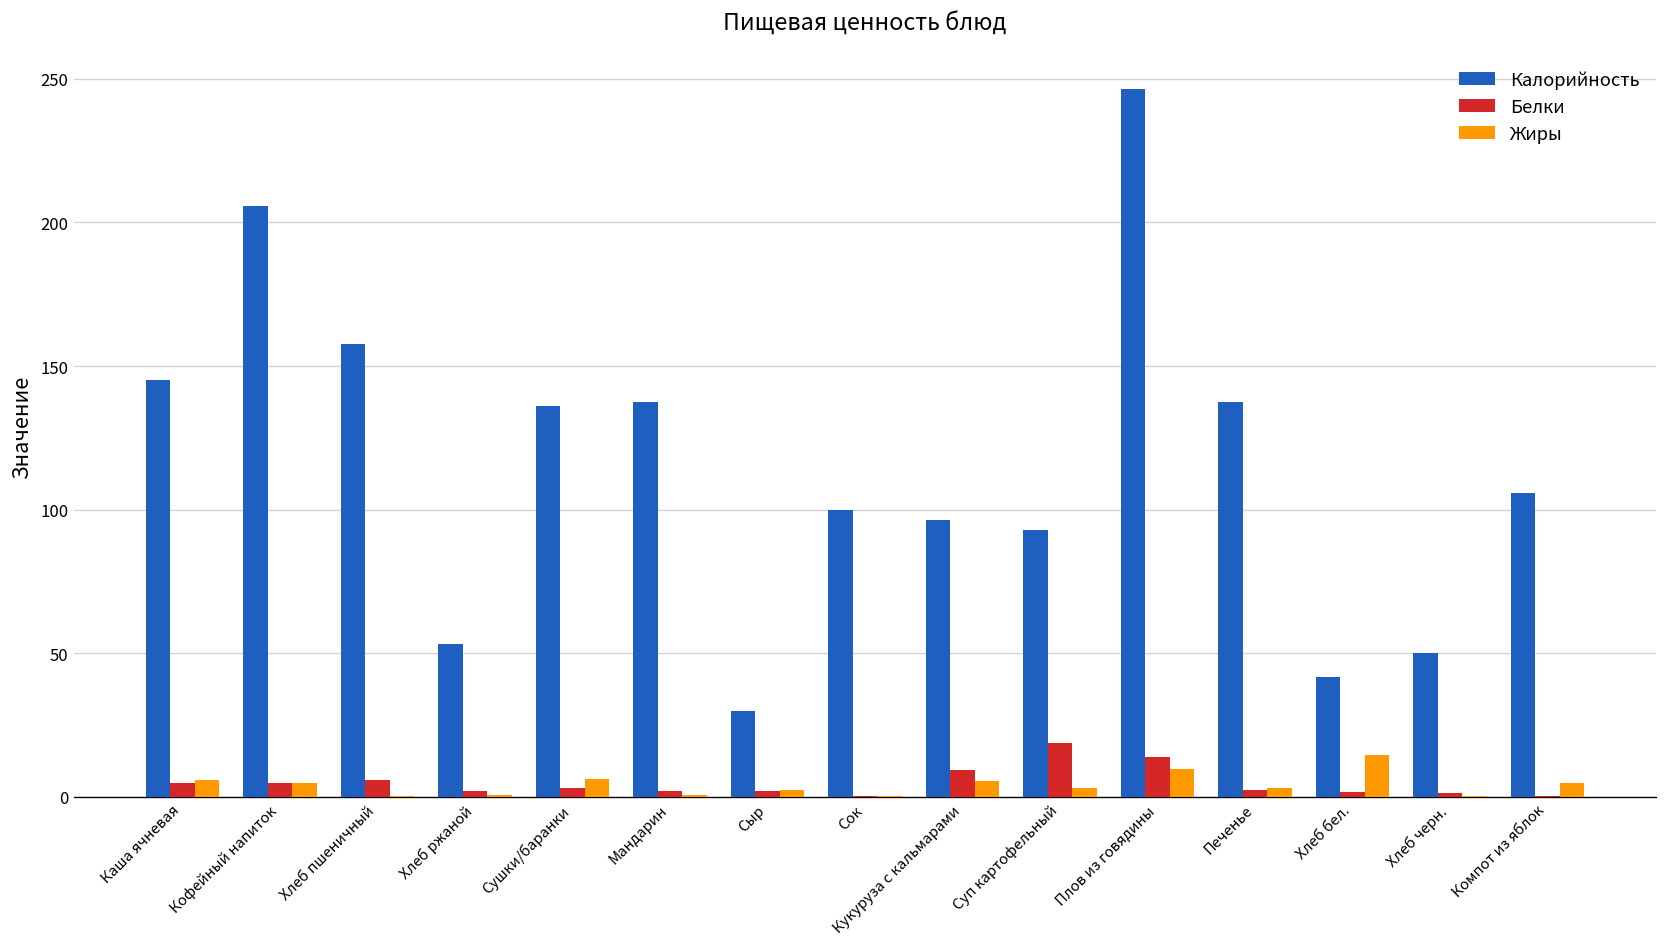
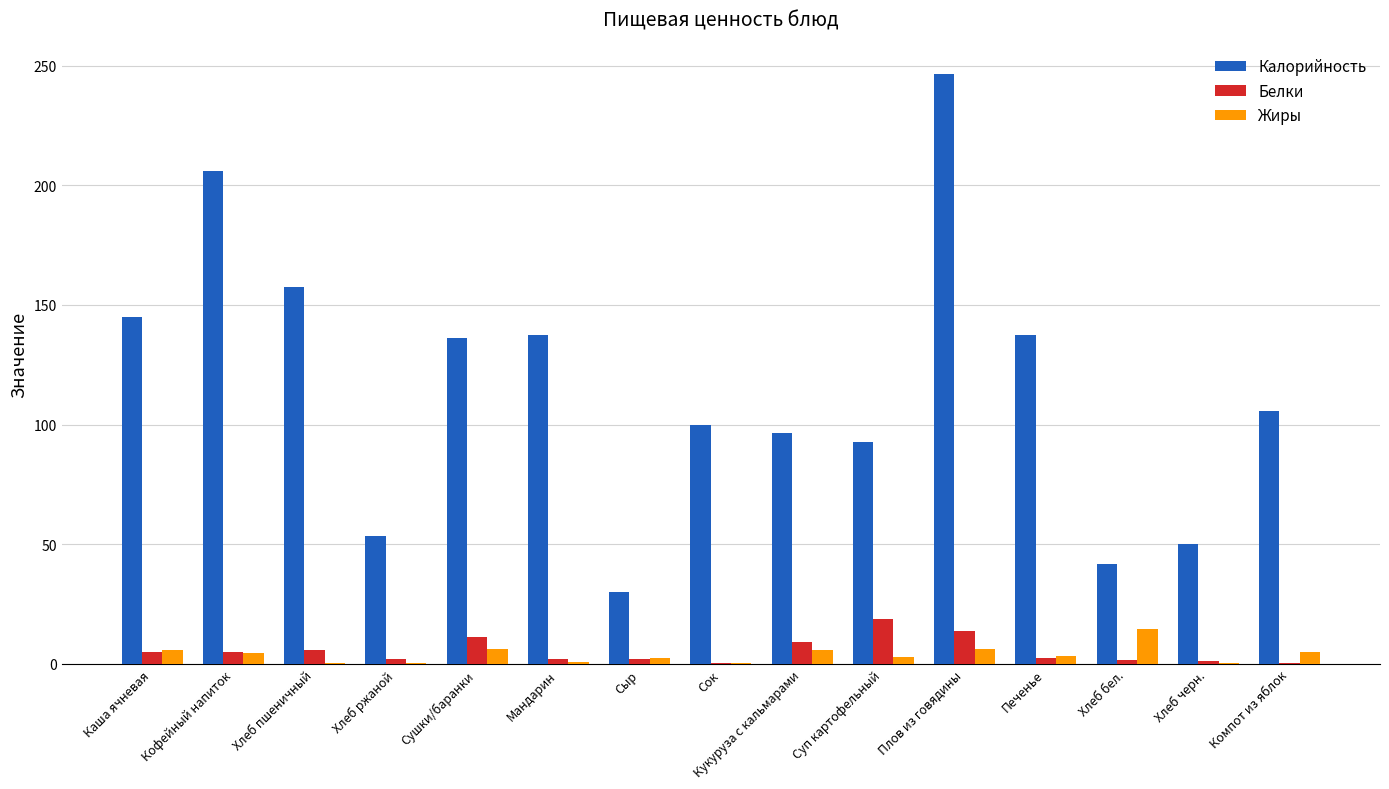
Белки, Сушки/баранки: 3 -> 11
Жиры, Плов из говядины: 10 -> 6
